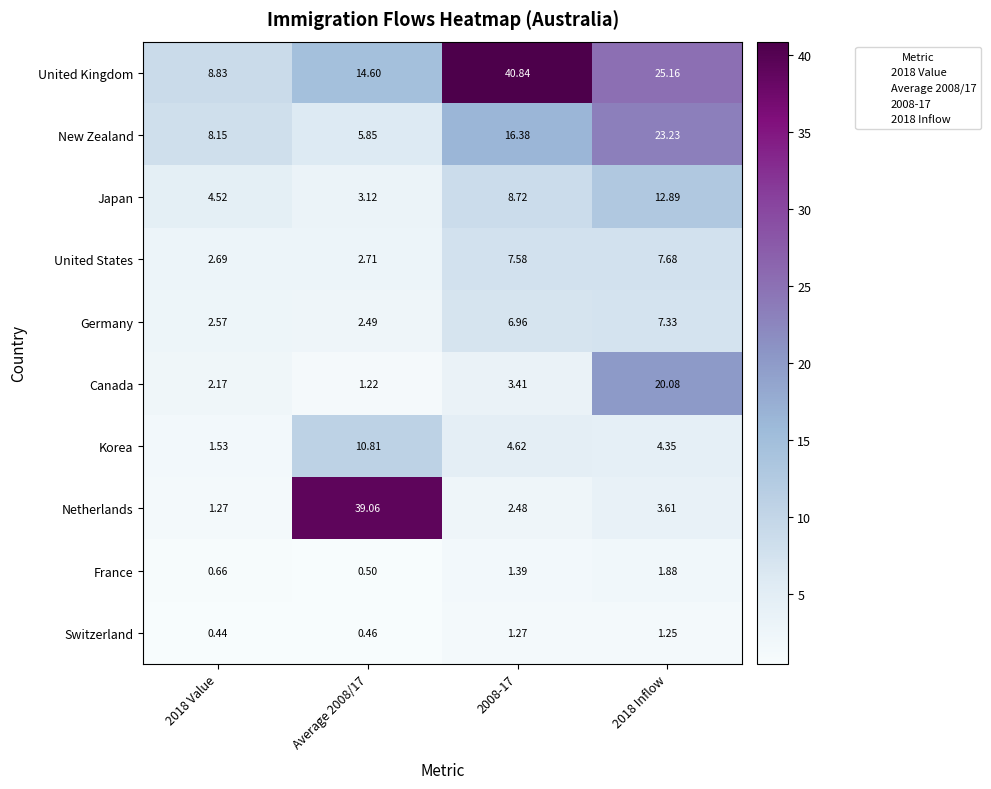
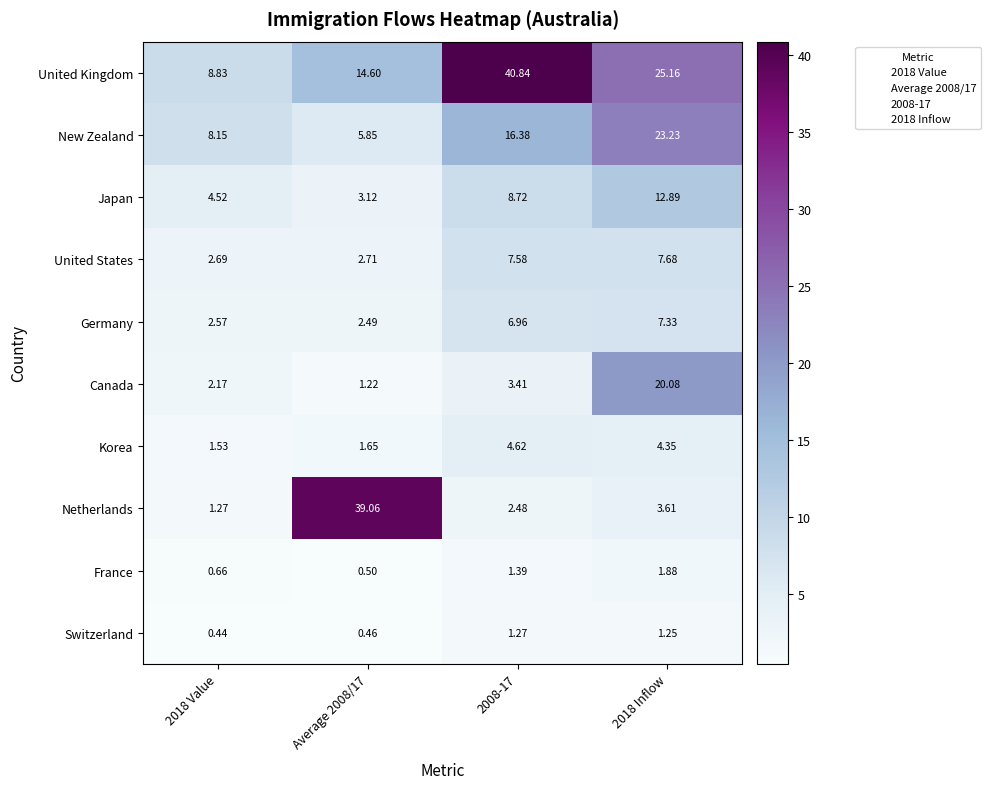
Korea, Average 2008/17: 10.81 -> 1.65
